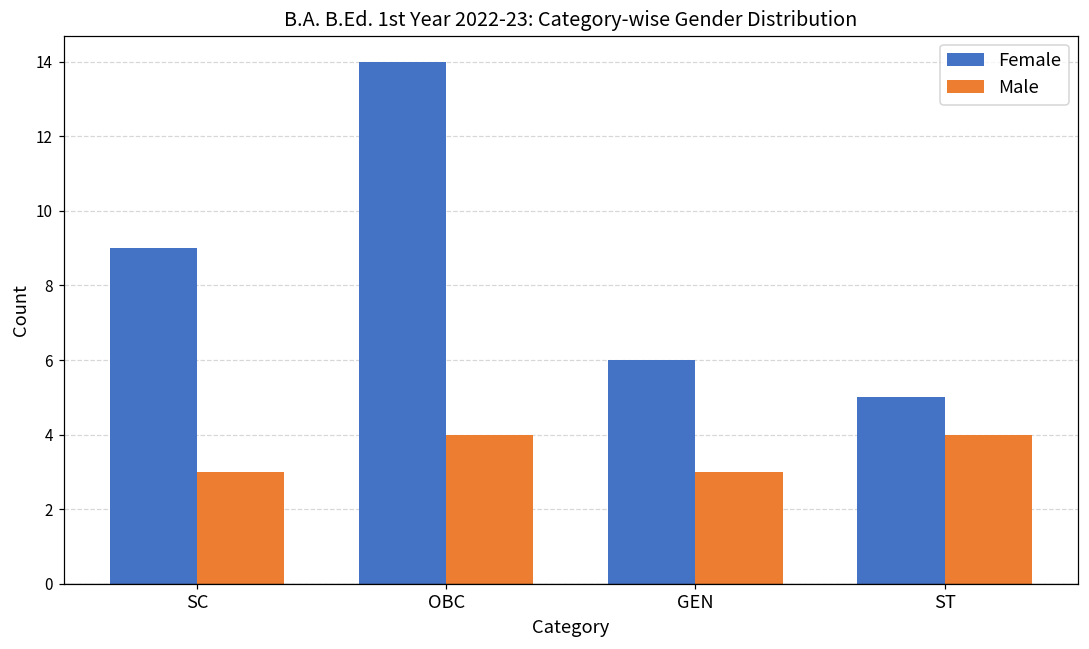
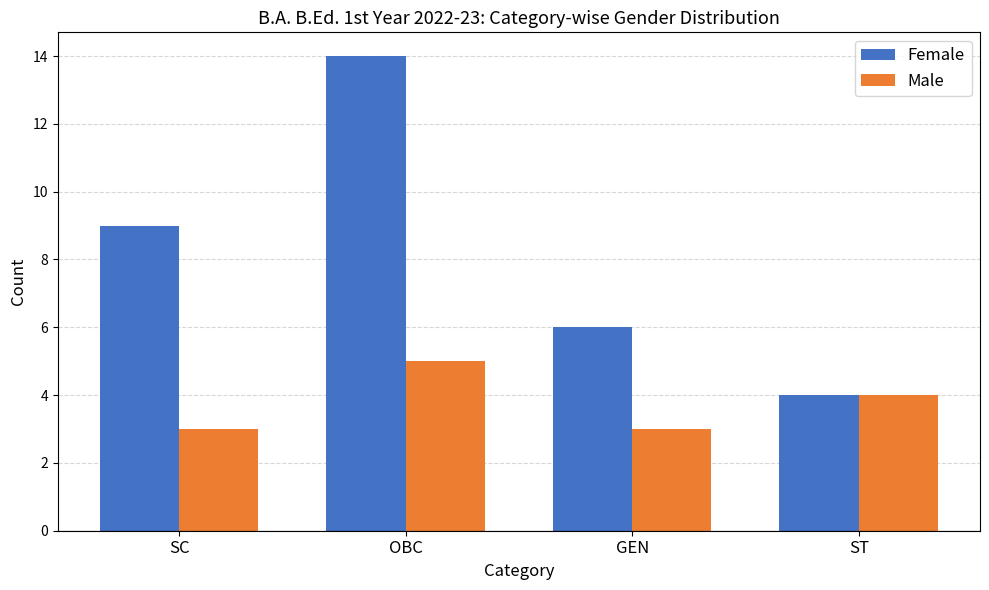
Male, OBC: 4 -> 5
Female, ST: 5 -> 4
